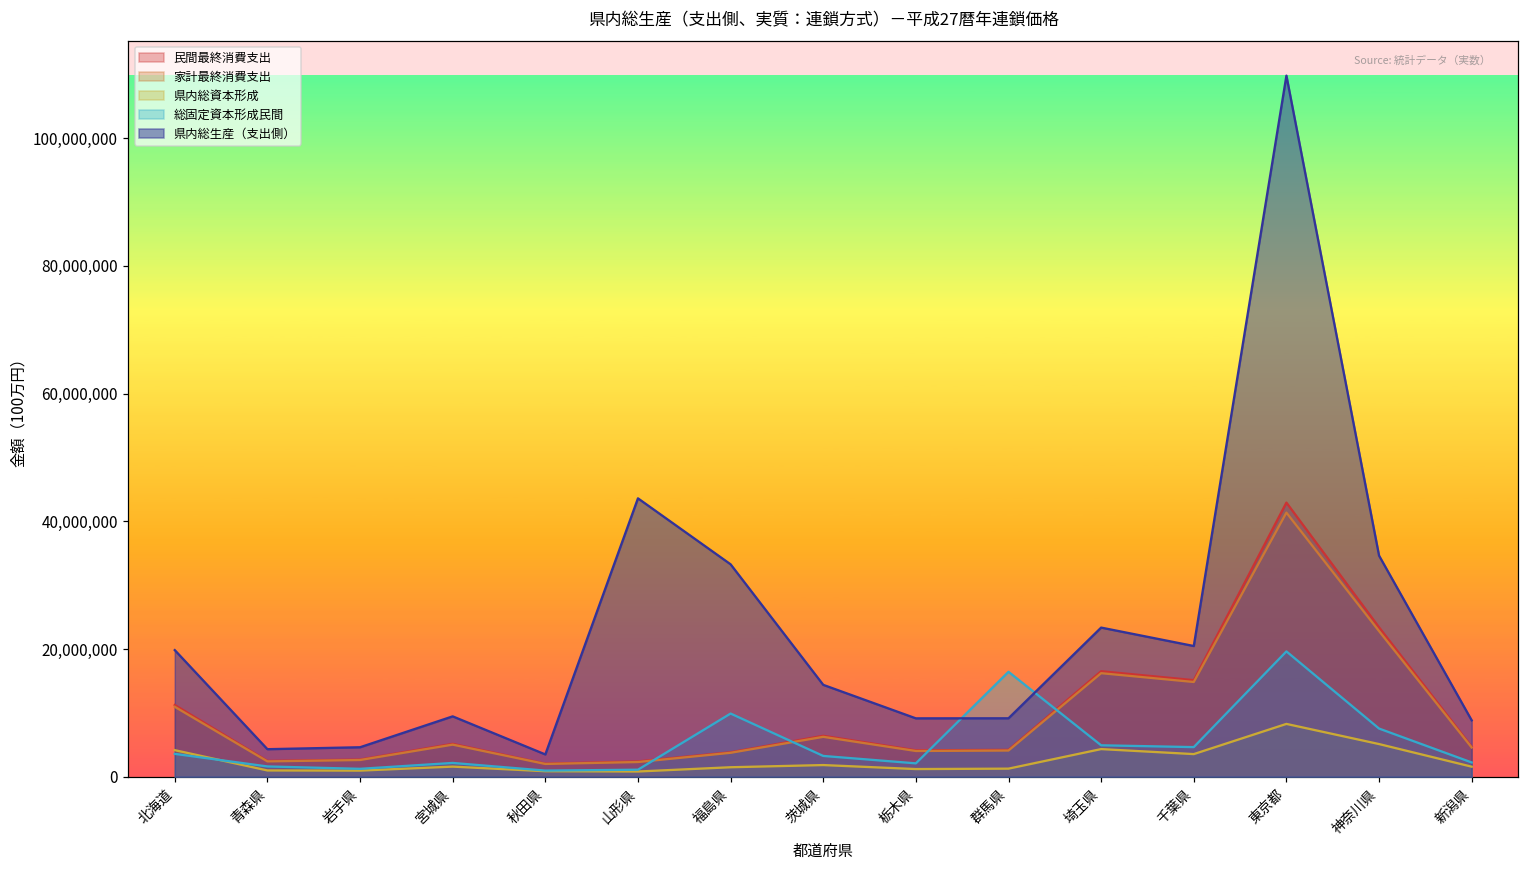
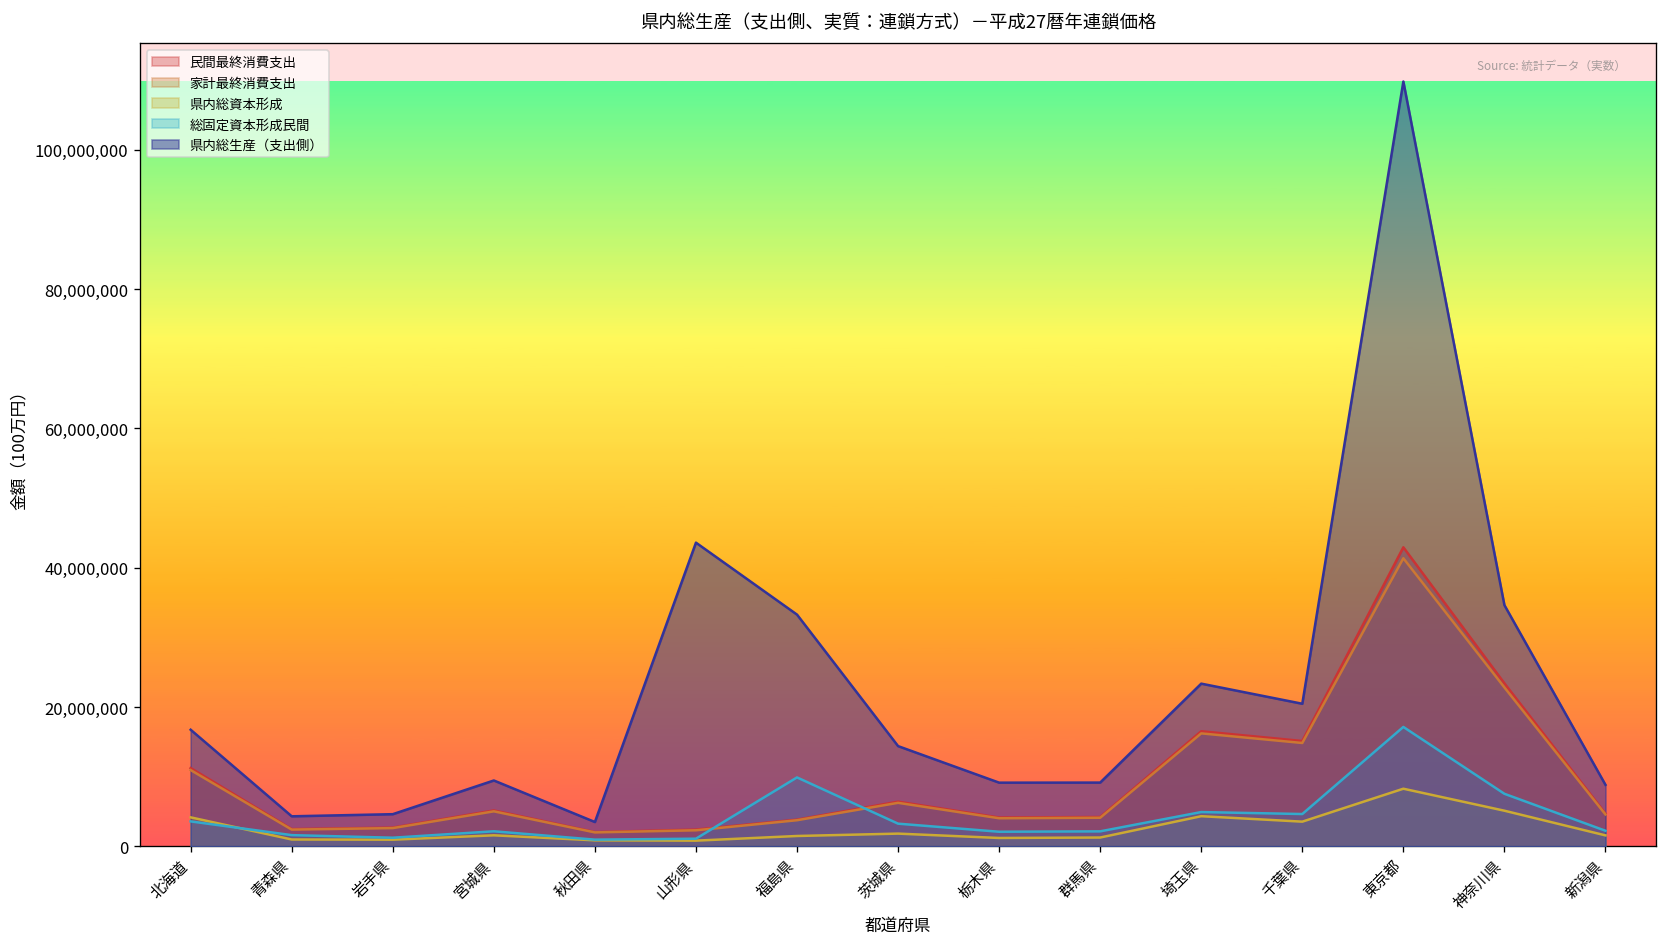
県内総生産（支出側）, 北海道: 20,000,000 -> 17,000,000
総固定資本形成民間, 群馬県: 16,000,000 -> 2,000,000
総固定資本形成民間, 東京都: 20,000,000 -> 17,000,000
